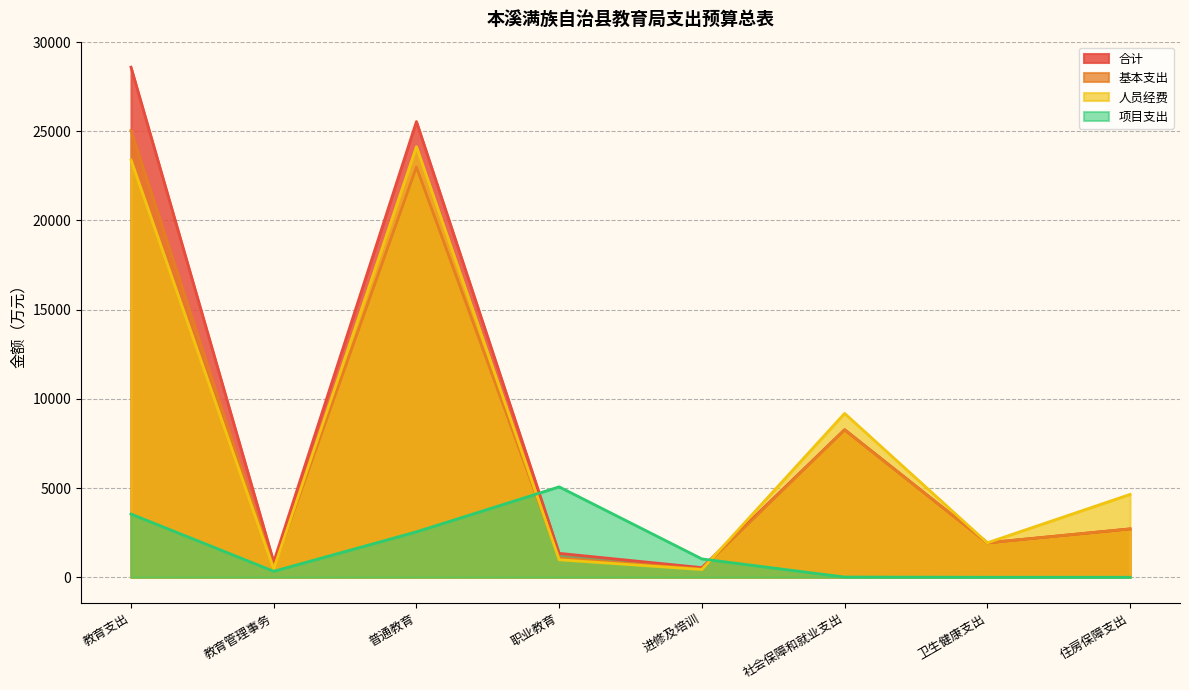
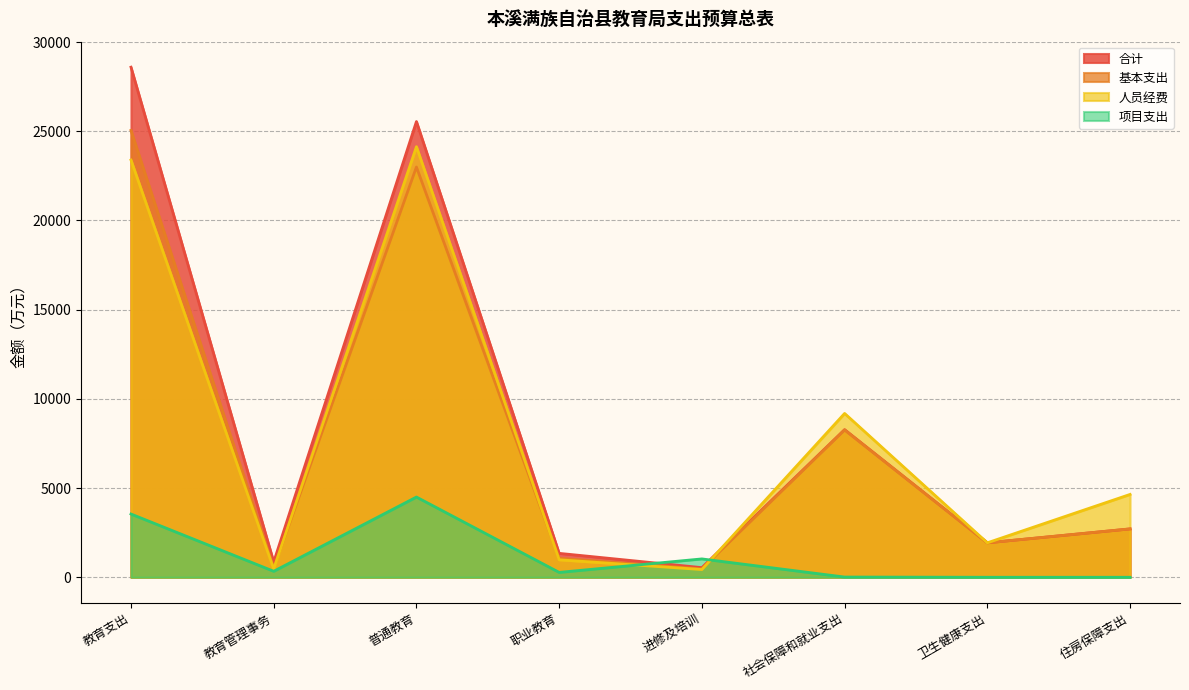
项目支出, 普通教育: 2500 -> 4500
项目支出, 职业教育: 5100 -> 300
